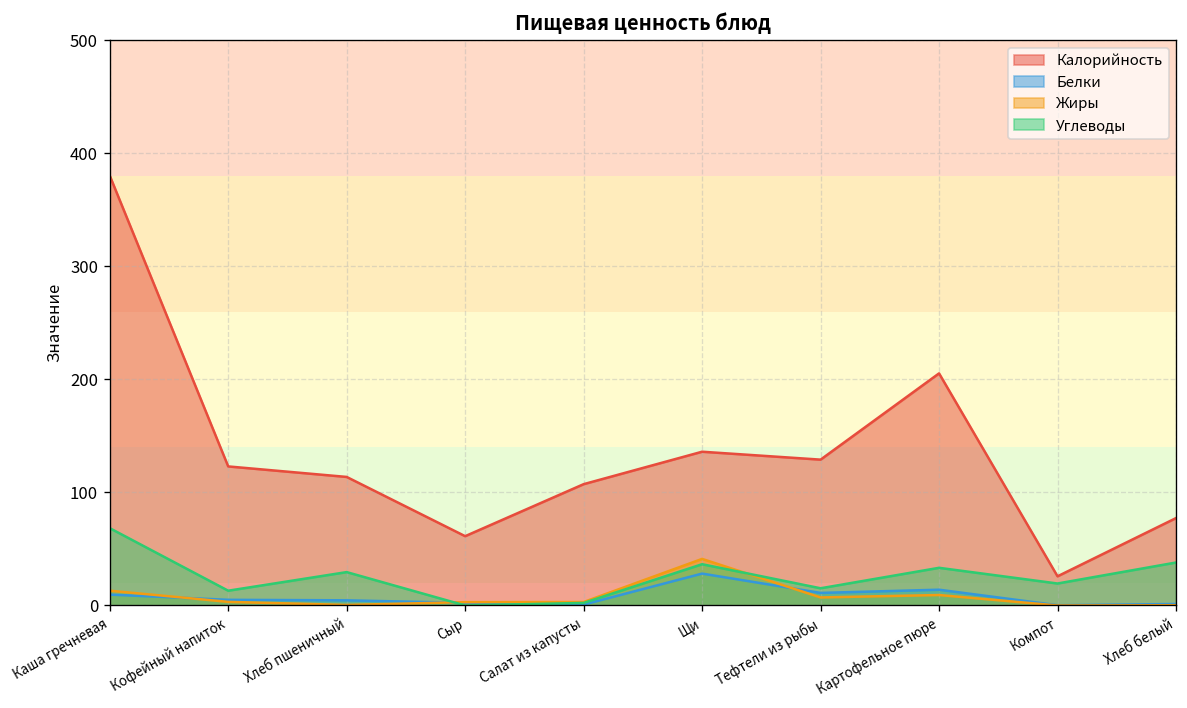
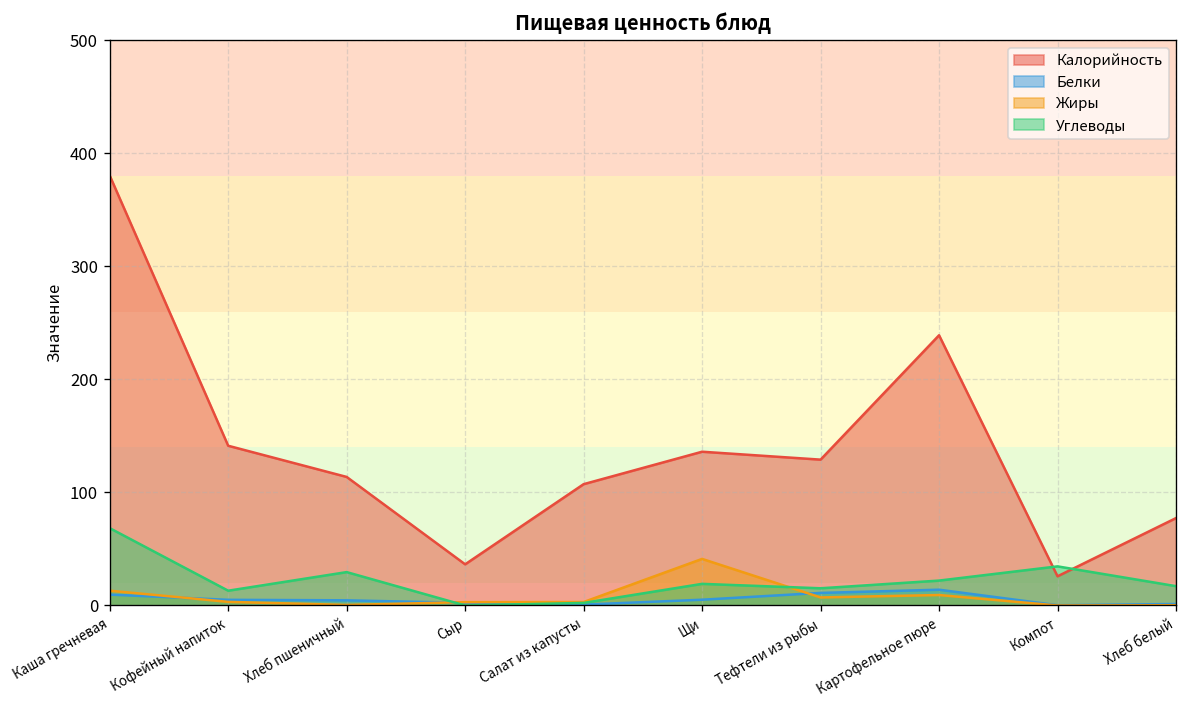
Калорийность, Кофейный напиток: 120 -> 140
Калорийность, Сыр: 60 -> 40
Белки, Щи: 30 -> 10
Углеводы, Щи: 40 -> 20
Калорийность, Картофельное пюре: 210 -> 240
Углеводы, Картофельное пюре: 30 -> 20
Углеводы, Компот: 20 -> 30
Углеводы, Хлеб белый: 40 -> 20
